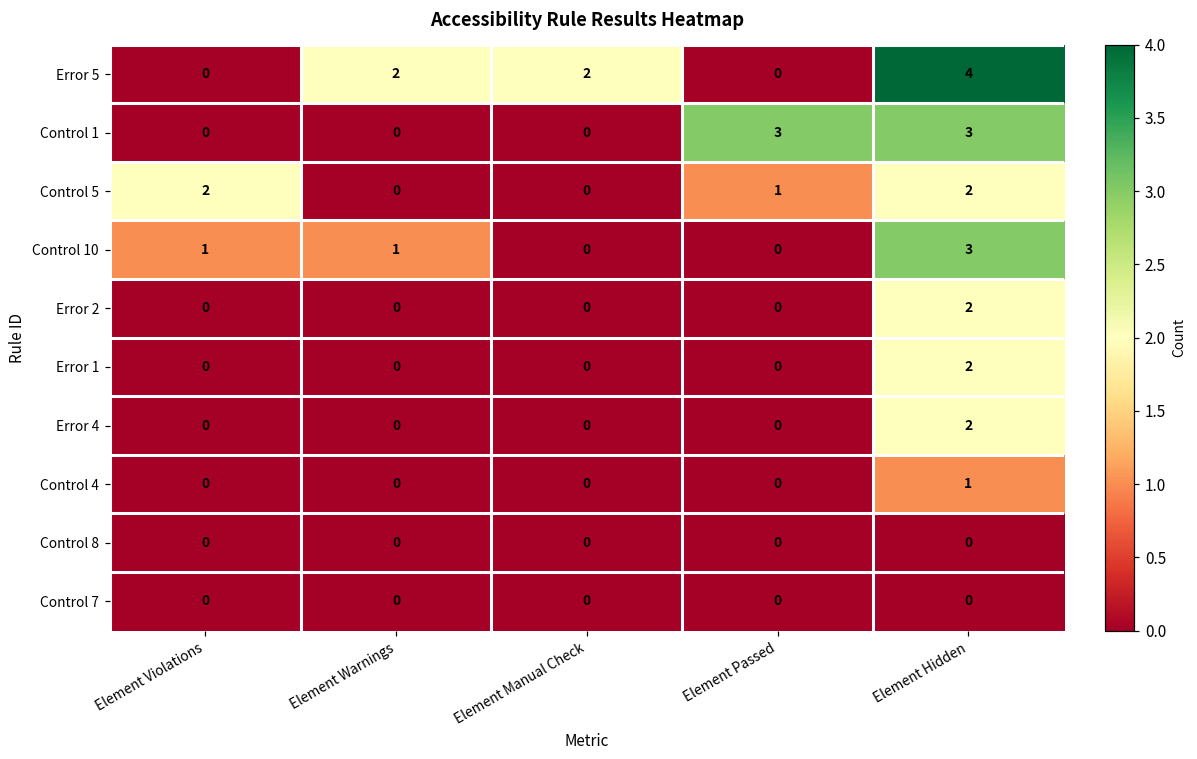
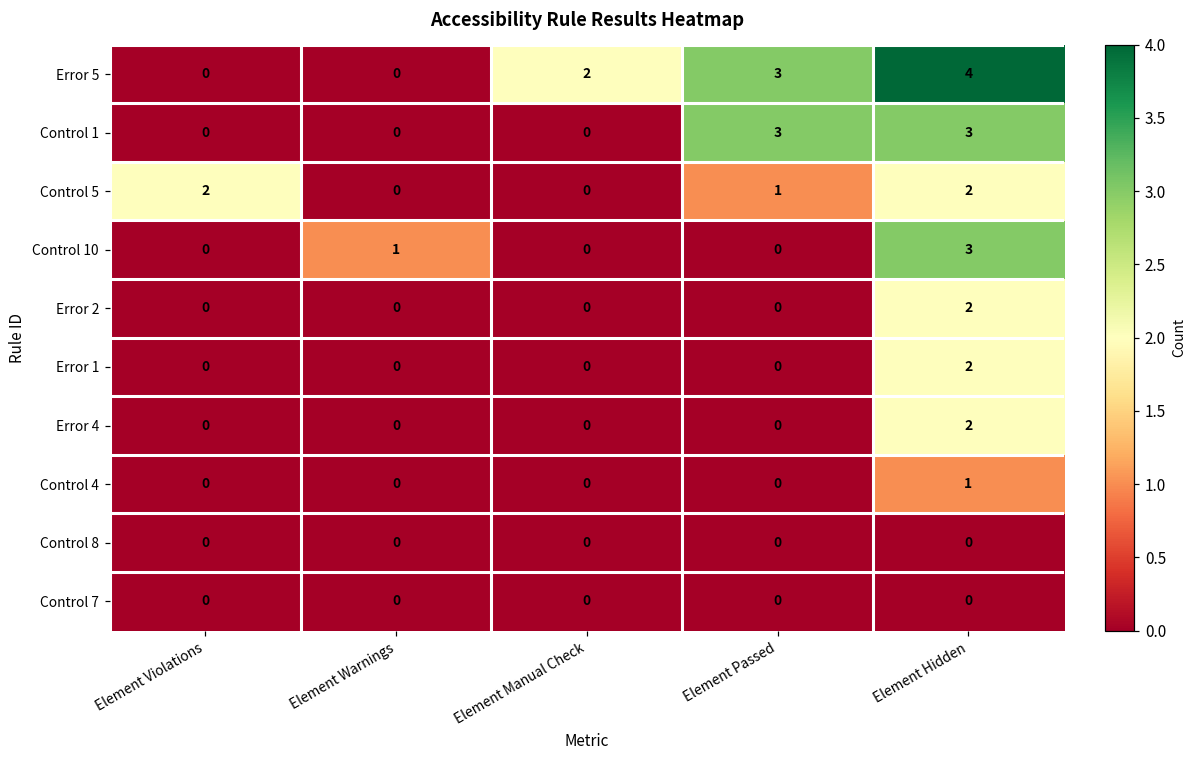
Error 5, Element Warnings: 2 -> 0
Error 5, Element Passed: 0 -> 3
Control 10, Element Violations: 1 -> 0
